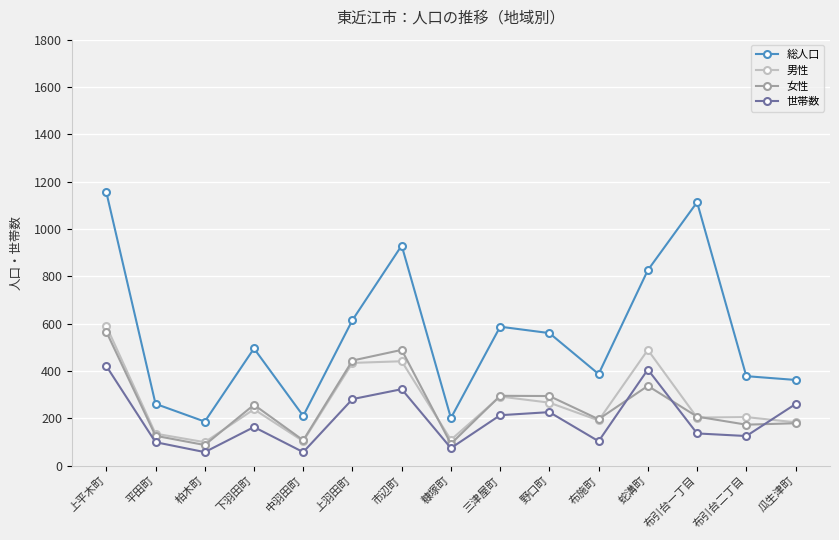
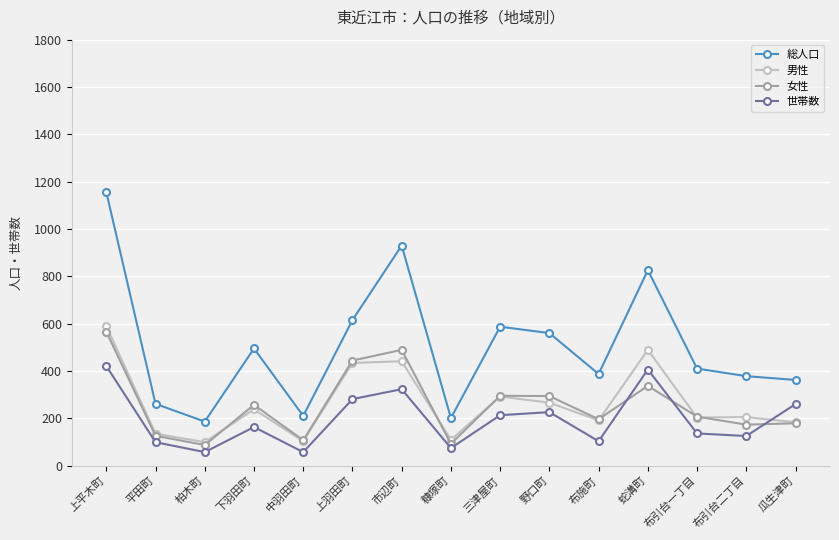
総人口, 布引台一丁目: 1110 -> 410
